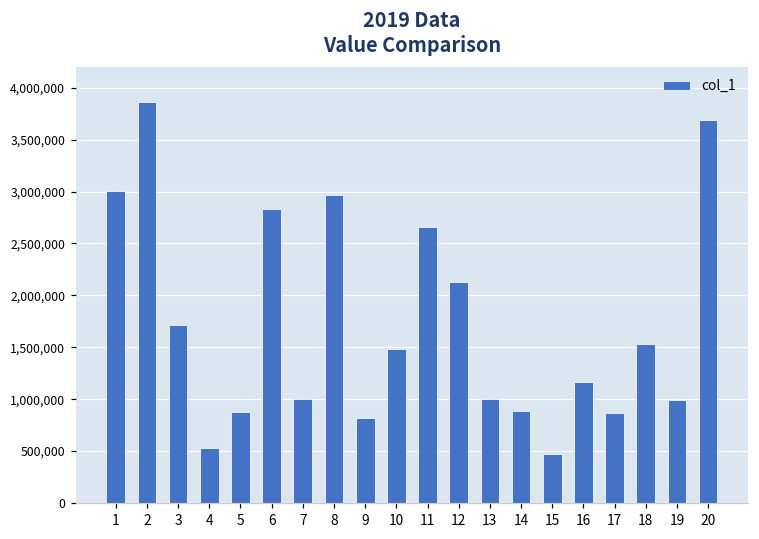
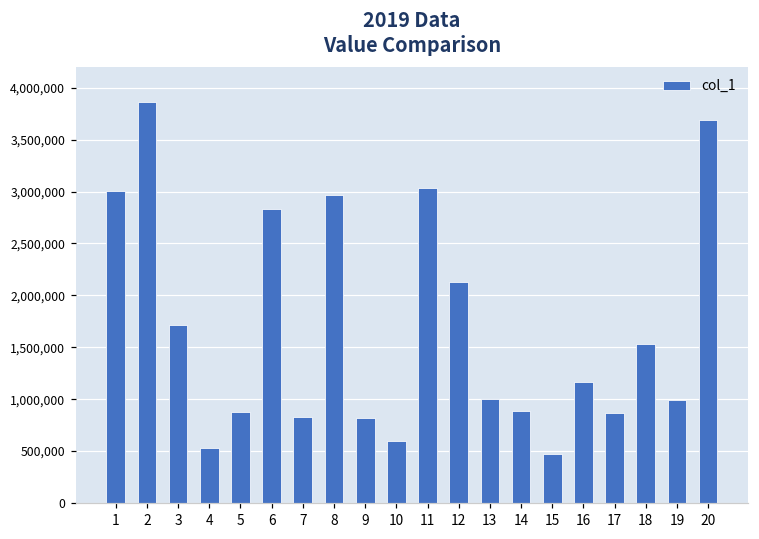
7: 1,000,000 -> 800,000
10: 1,500,000 -> 600,000
11: 2,700,000 -> 3,000,000
